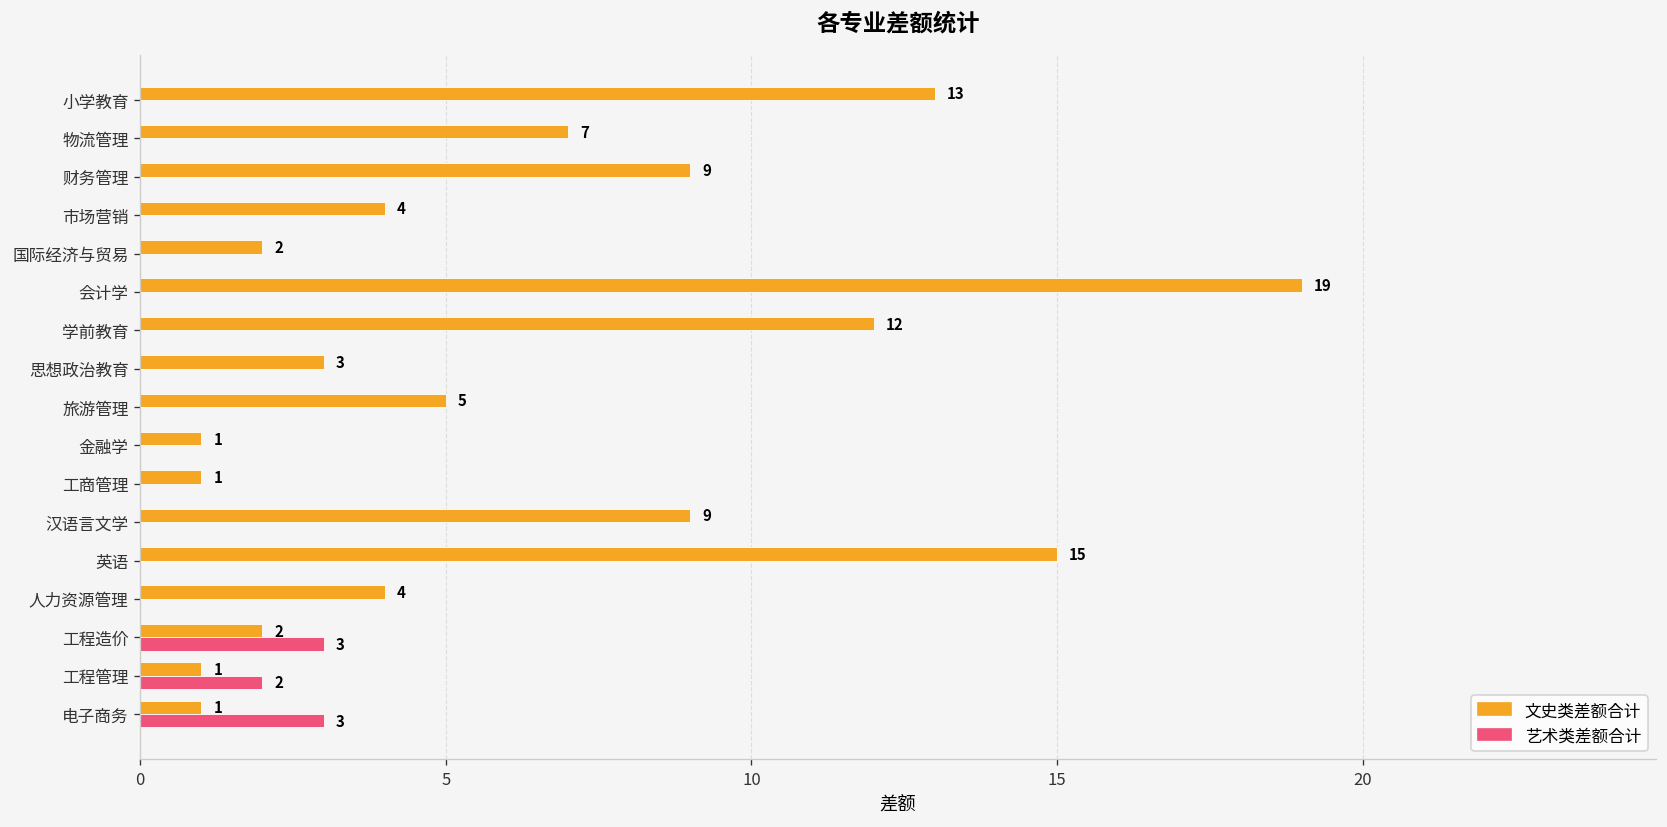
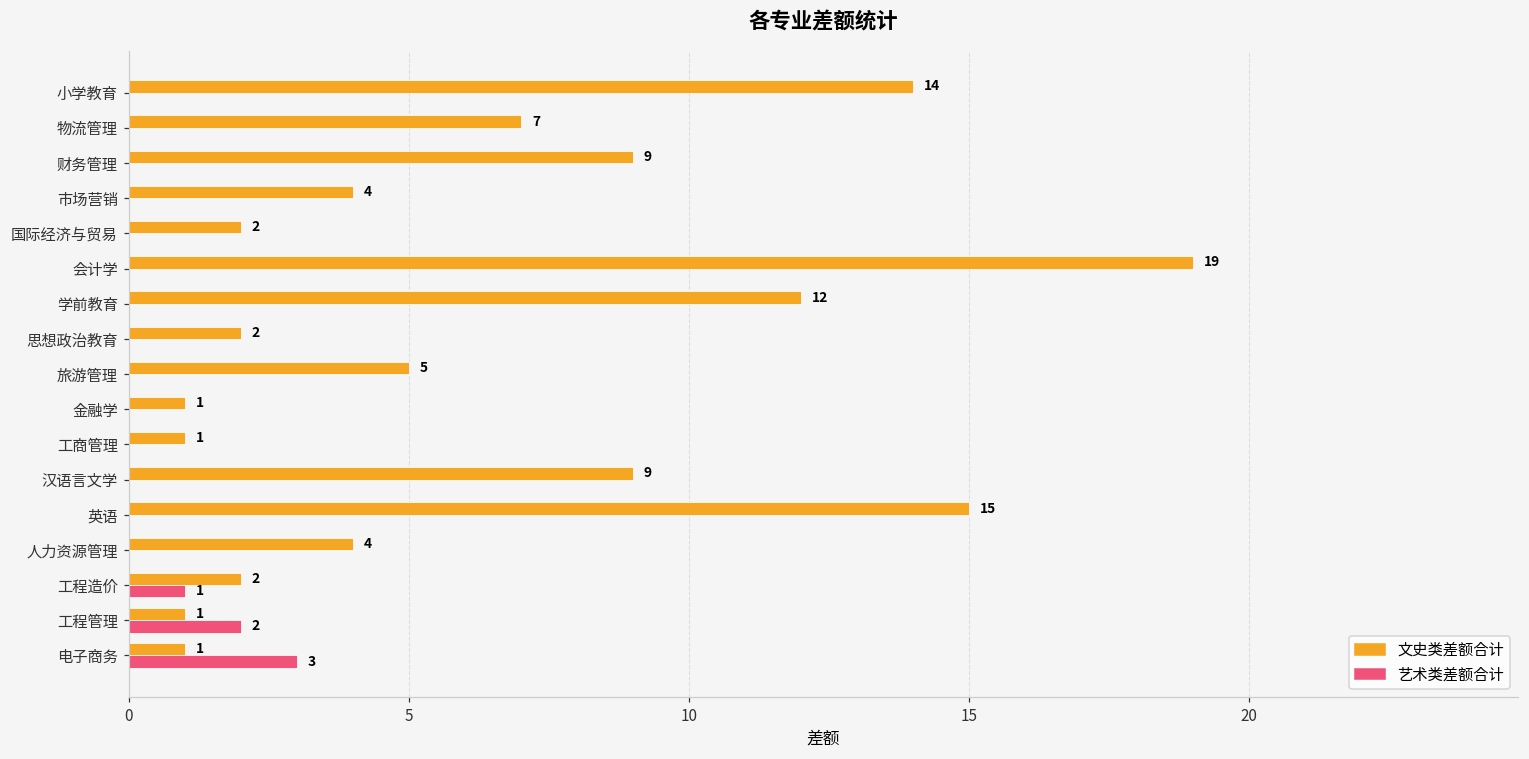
文史类差额合计, 小学教育: 13 -> 14
文史类差额合计, 思想政治教育: 3 -> 2
艺术类差额合计, 工程造价: 3 -> 1
